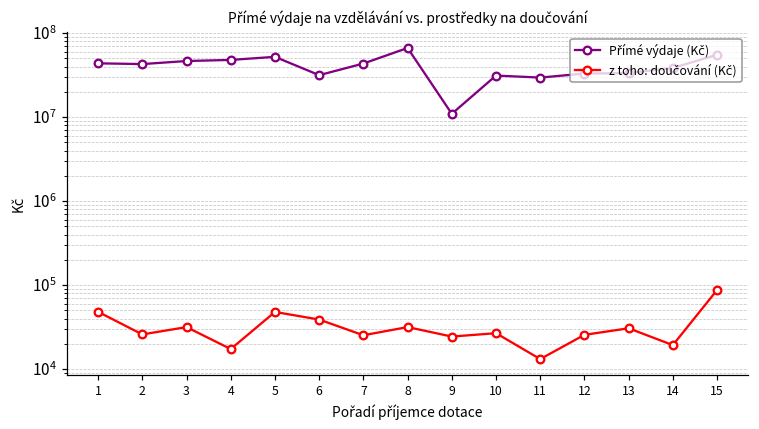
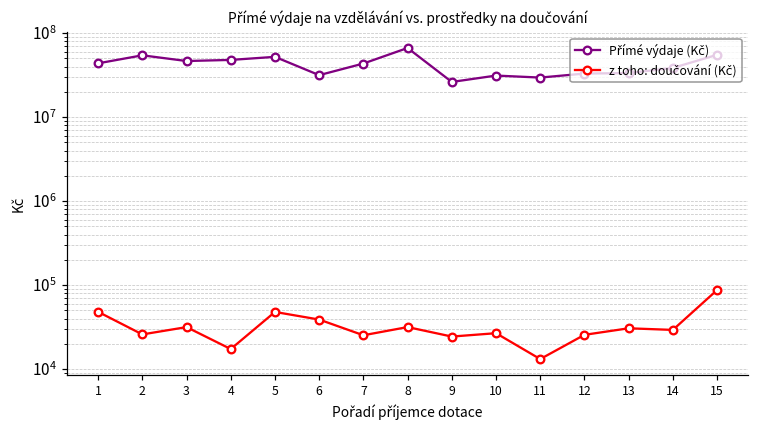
Přímé výdaje (Kč), 2: 40000000 -> 50000000
Přímé výdaje (Kč), 9: 11000000 -> 26000000
z toho: doučování (Kč), 14: 19000 -> 29000
